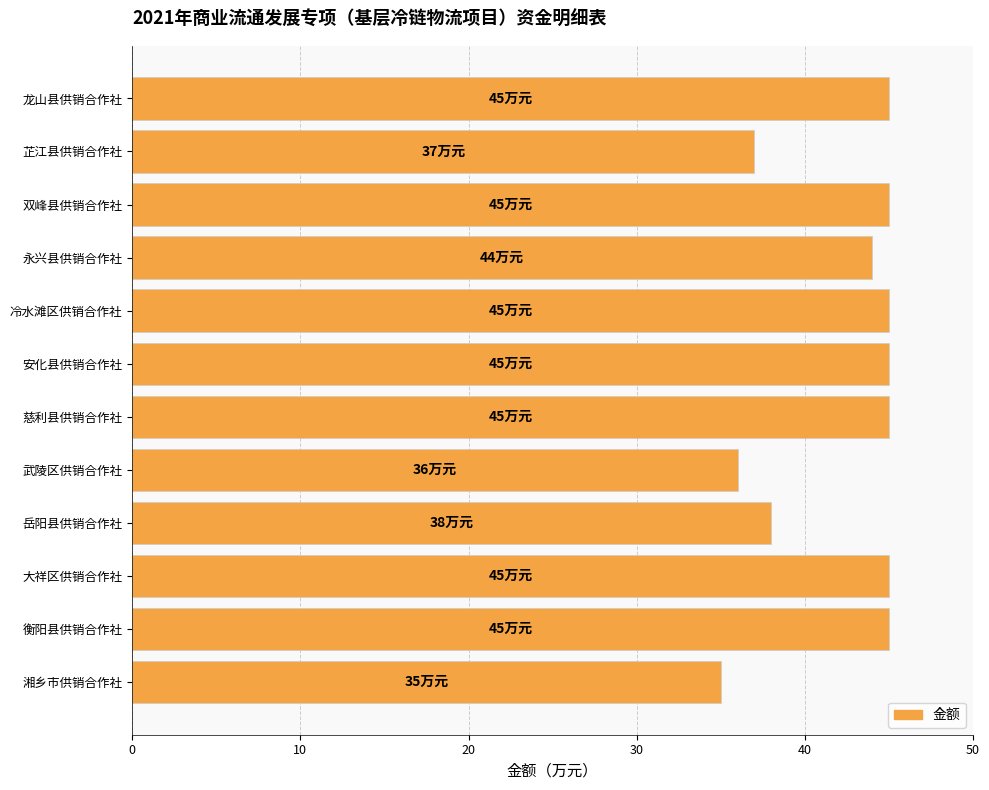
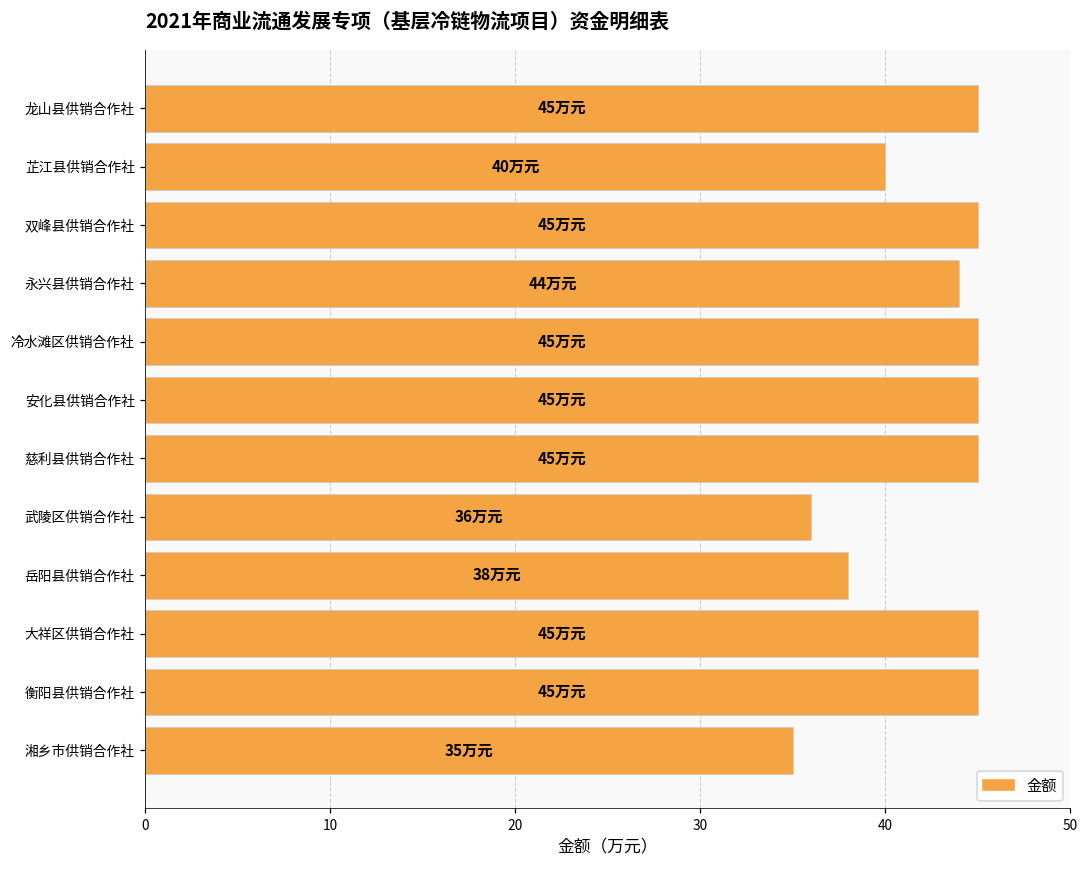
芷江县供销合作社: 37 -> 40
